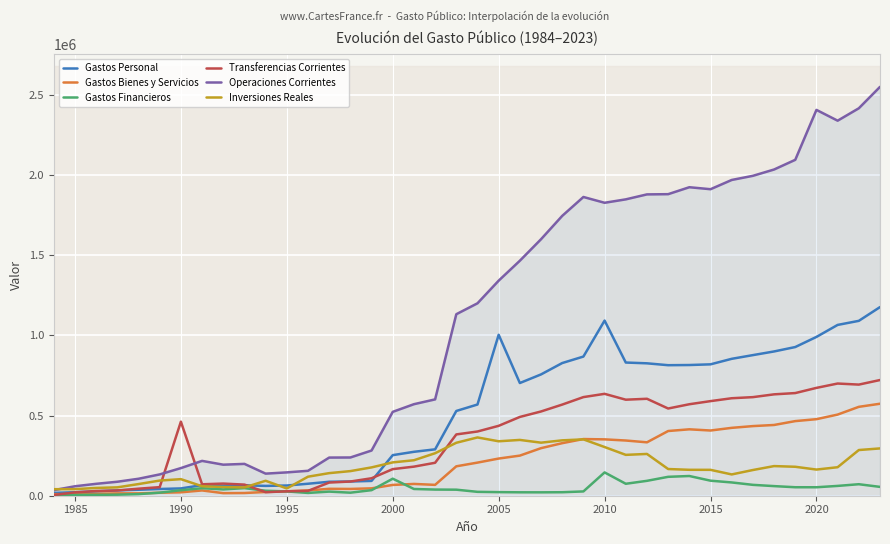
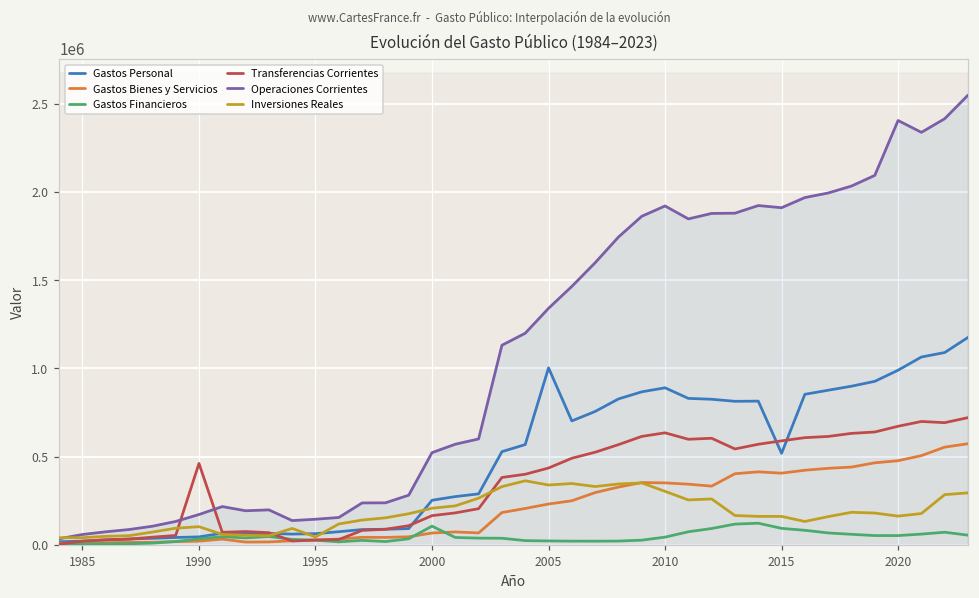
Gastos Personal, 2010: 1090000 -> 890000
Gastos Financieros, 2010: 150000 -> 40000
Operaciones Corrientes, 2010: 1830000 -> 1920000
Gastos Personal, 2015: 820000 -> 520000
